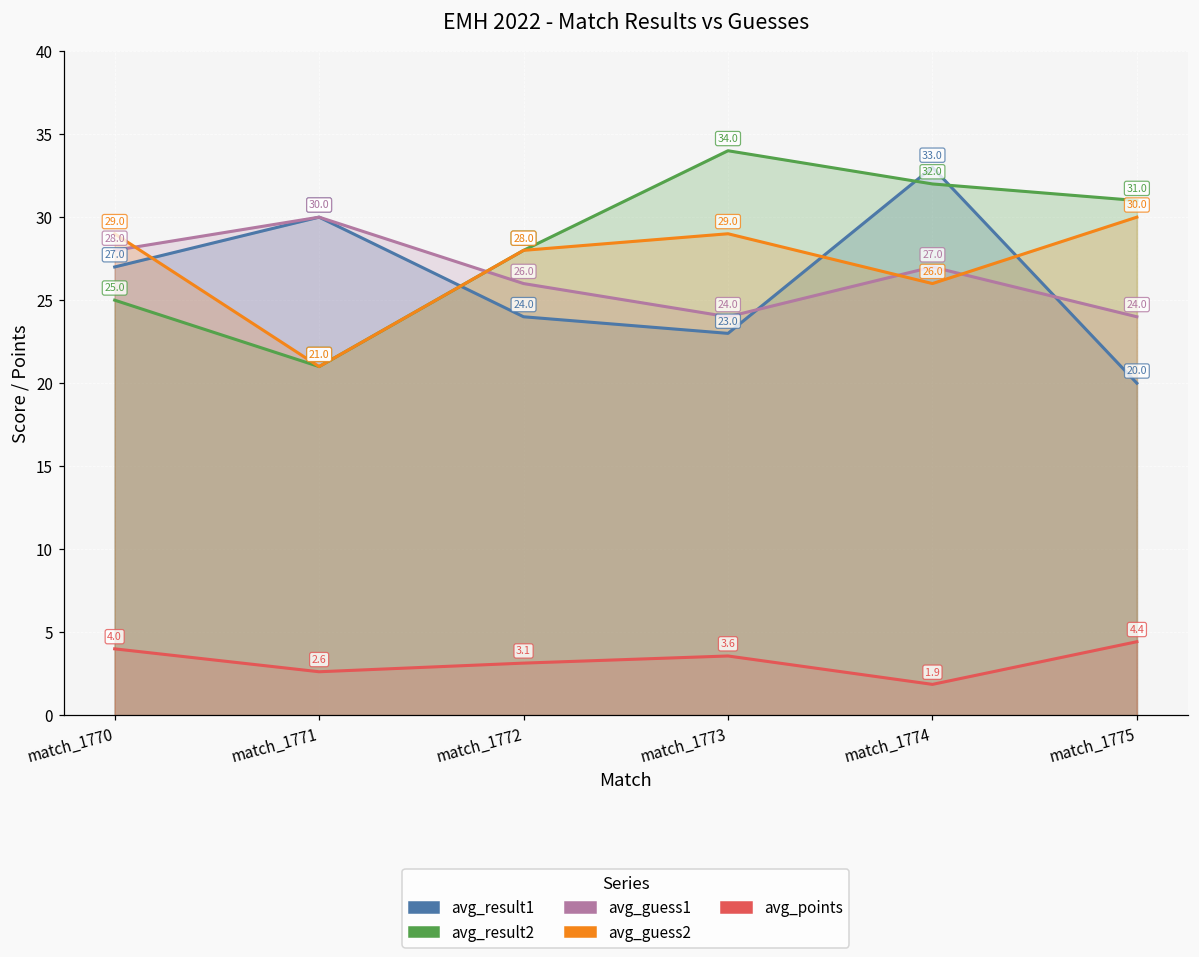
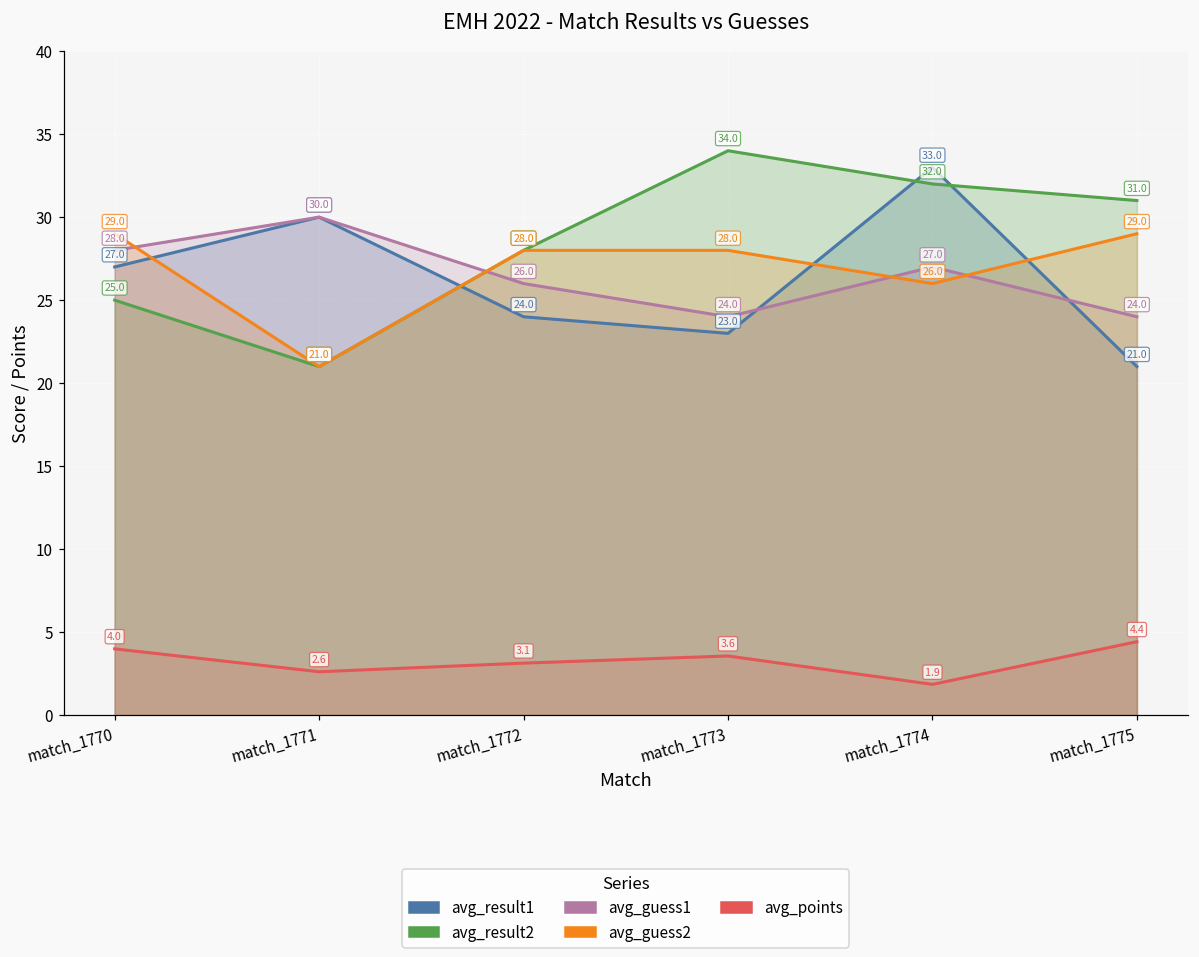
avg_guess2, match_1773: 29.0 -> 28.0
avg_result1, match_1775: 20.0 -> 21.0
avg_guess2, match_1775: 30.0 -> 29.0
